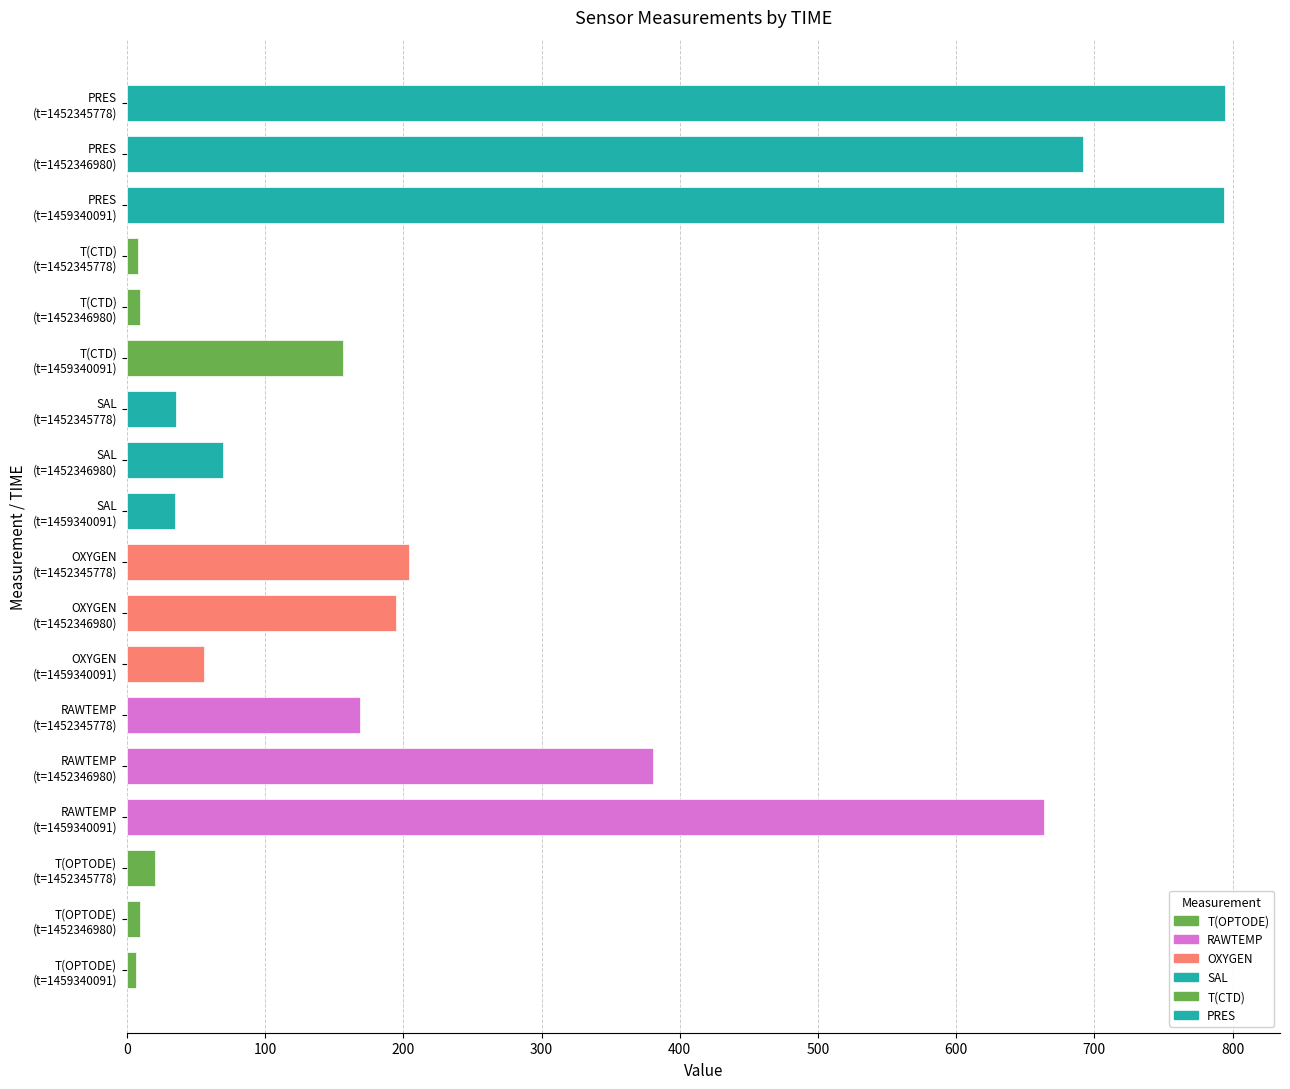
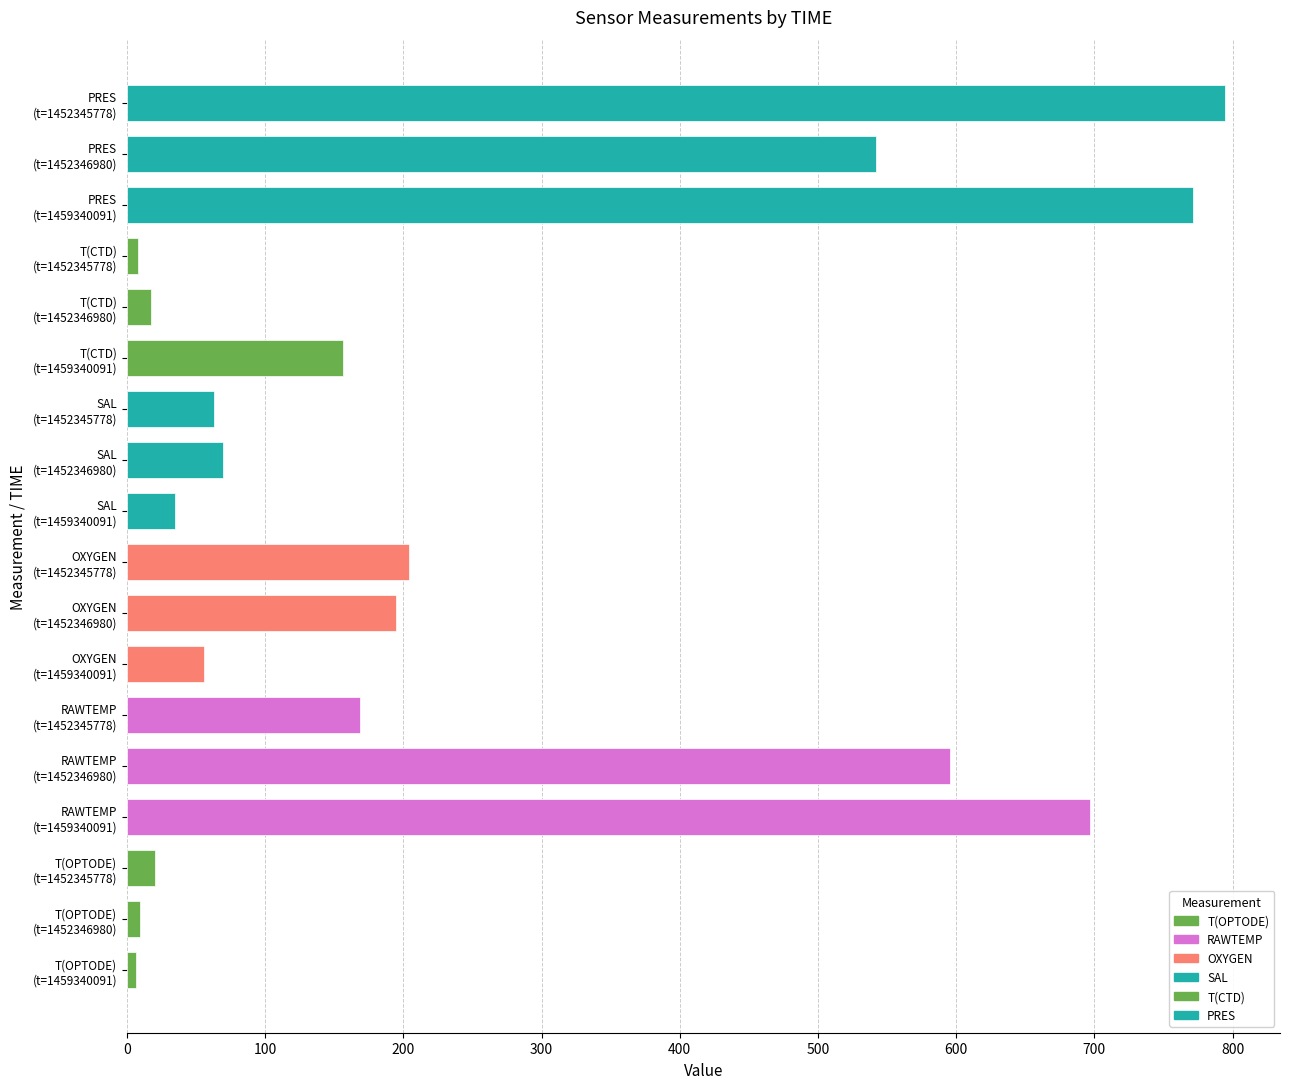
PRES (t=1452346980): 692 -> 542
PRES (t=1459340091): 794 -> 772
T(CTD) (t=1452346980): 9 -> 17
SAL (t=1452345778): 35 -> 63
RAWTEMP (t=1452346980): 381 -> 595
RAWTEMP (t=1459340091): 664 -> 697
